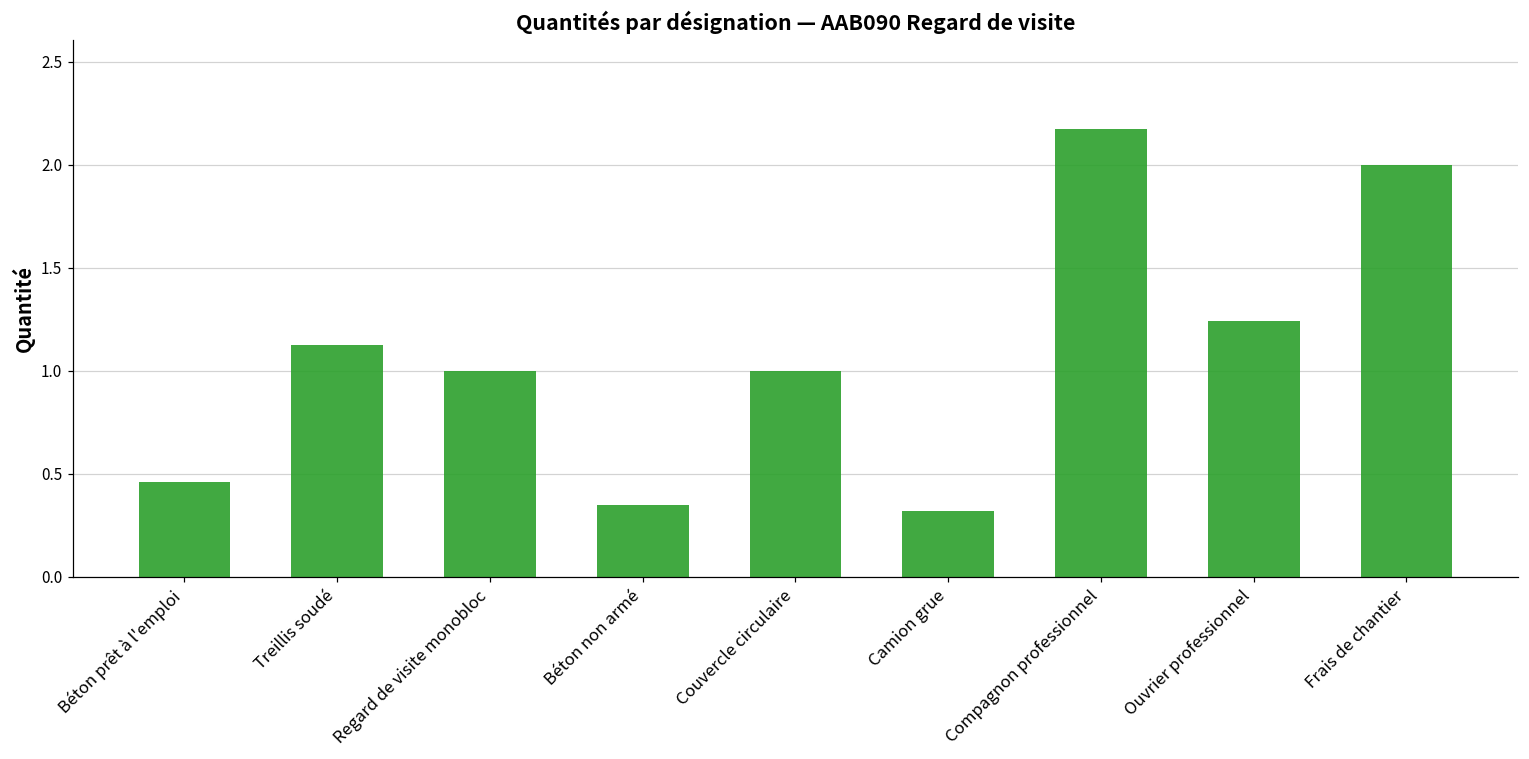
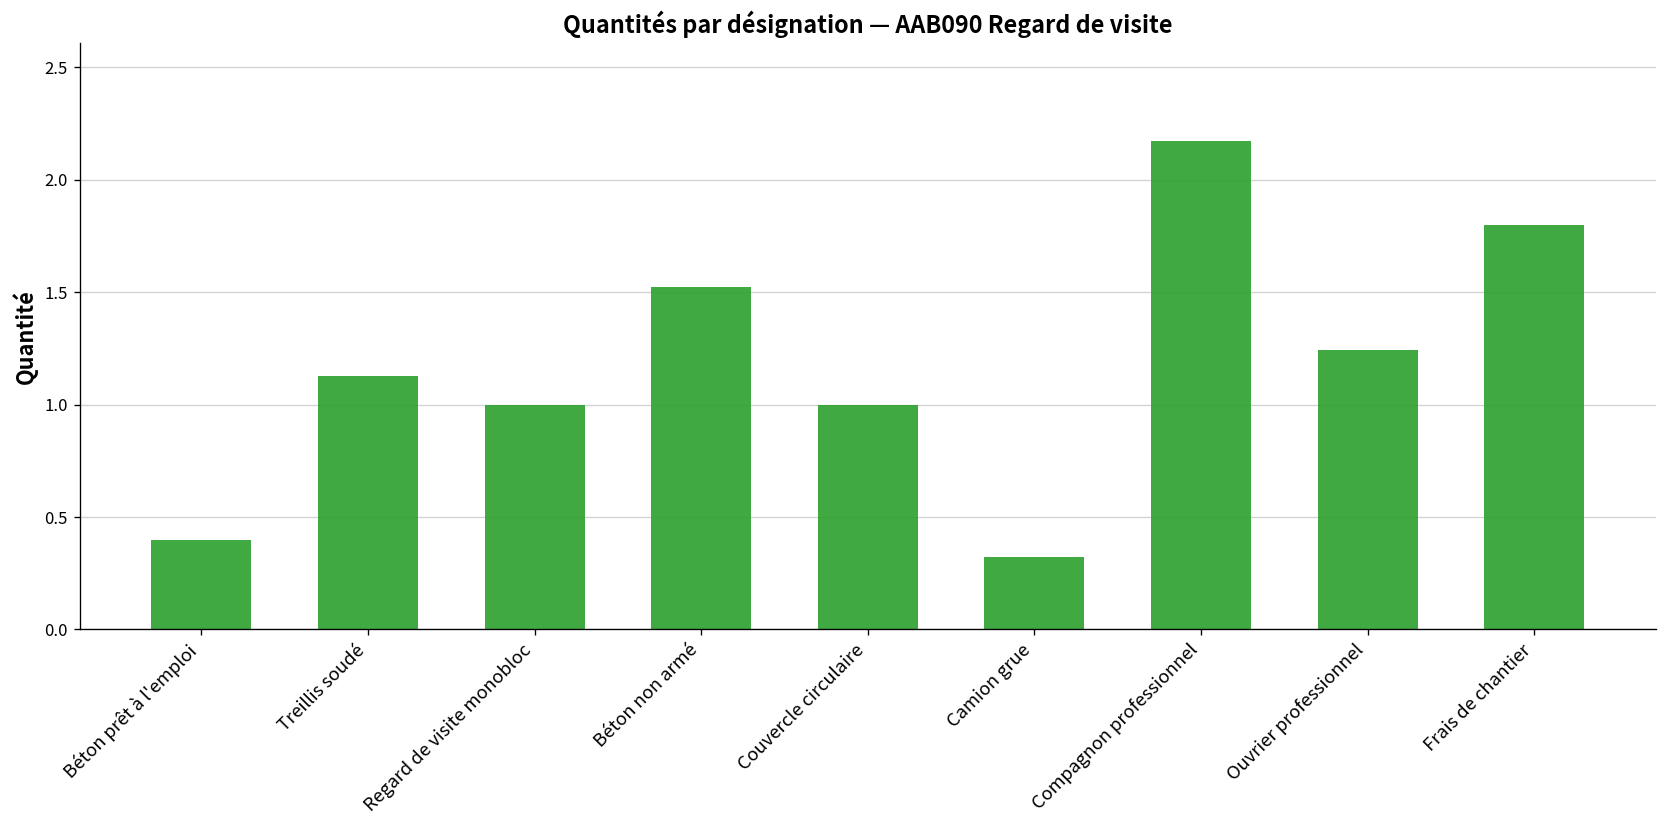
Béton prêt à l'emploi: 0.46 -> 0.40
Béton non armé: 0.35 -> 1.52
Frais de chantier: 2.0 -> 1.8
